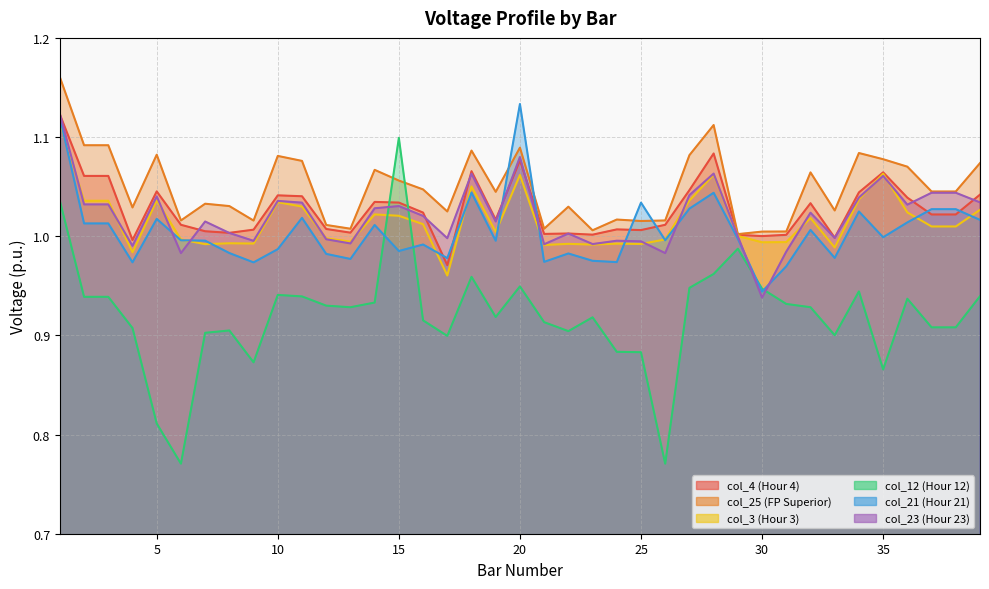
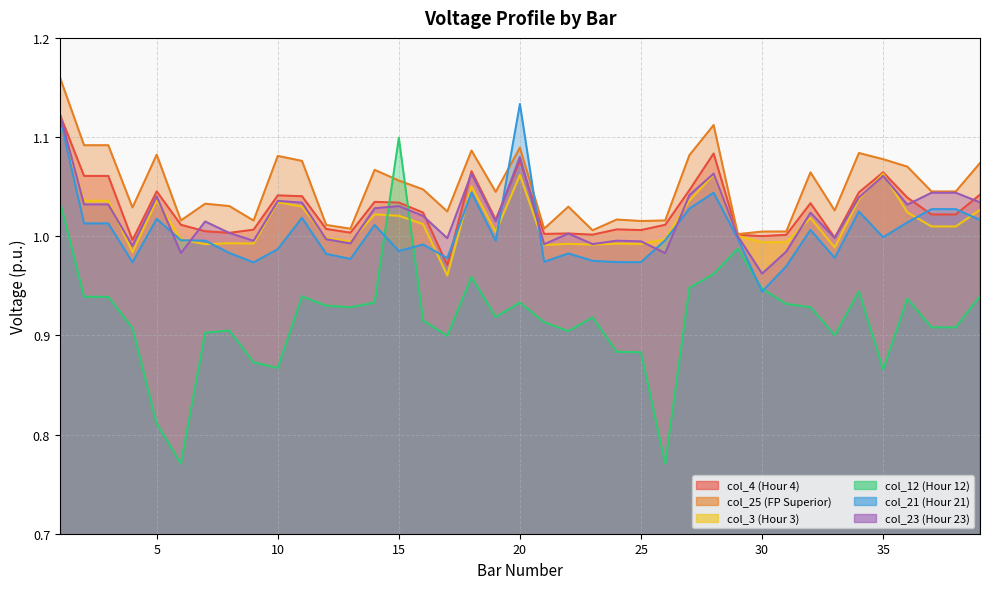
col_12 (Hour 12), 10: 0.94 -> 0.87
col_12 (Hour 12), 20: 0.95 -> 0.93
col_21 (Hour 21), 25: 1.03 -> 0.97
col_23 (Hour 23), 30: 0.94 -> 0.96
